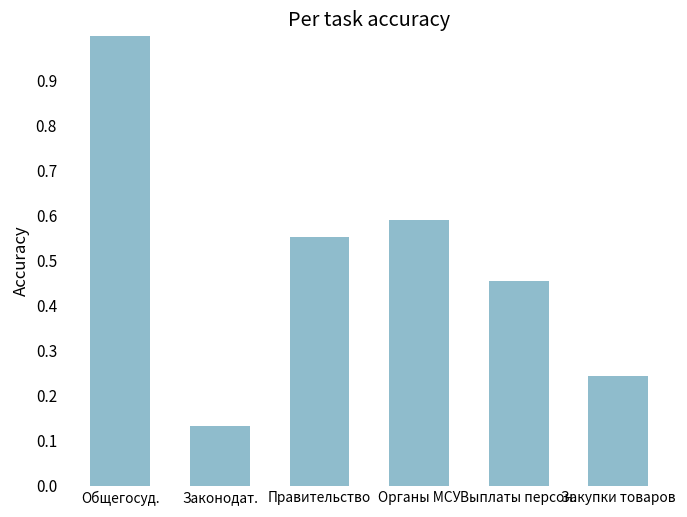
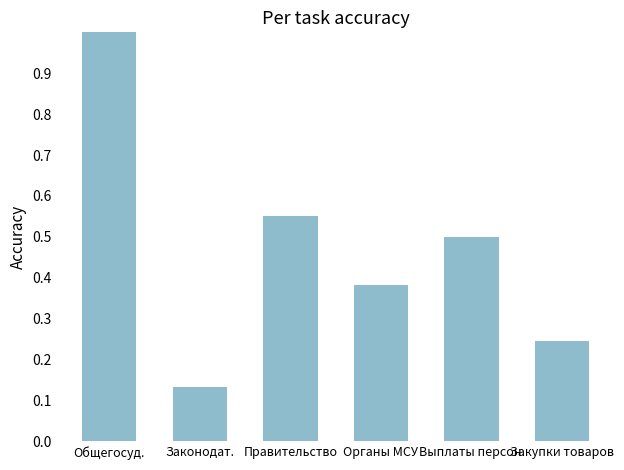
Органы МСУ: 0.59 -> 0.38
Выплаты персон.: 0.45 -> 0.50
